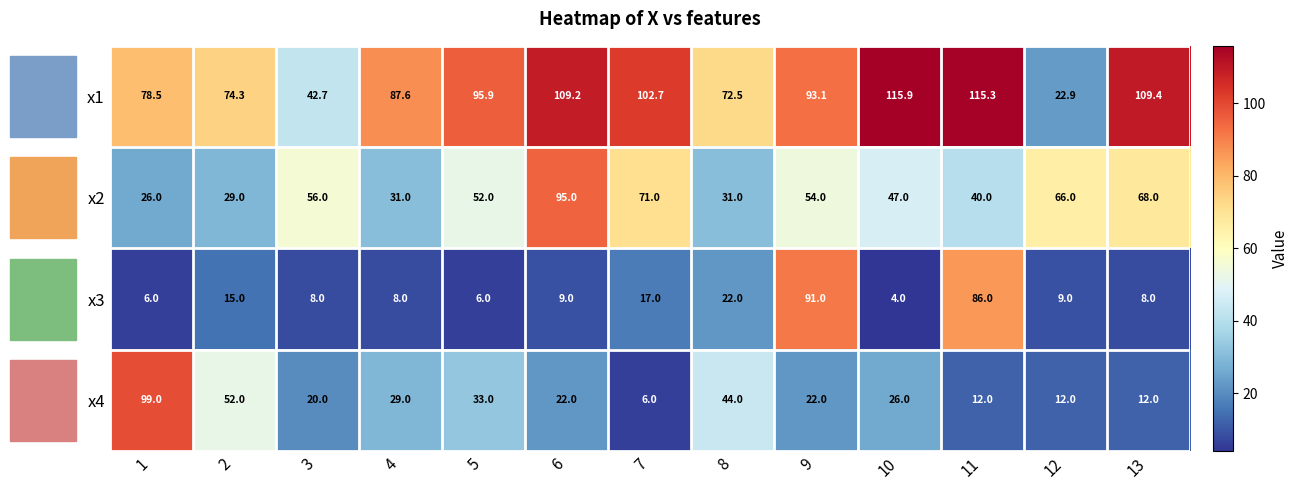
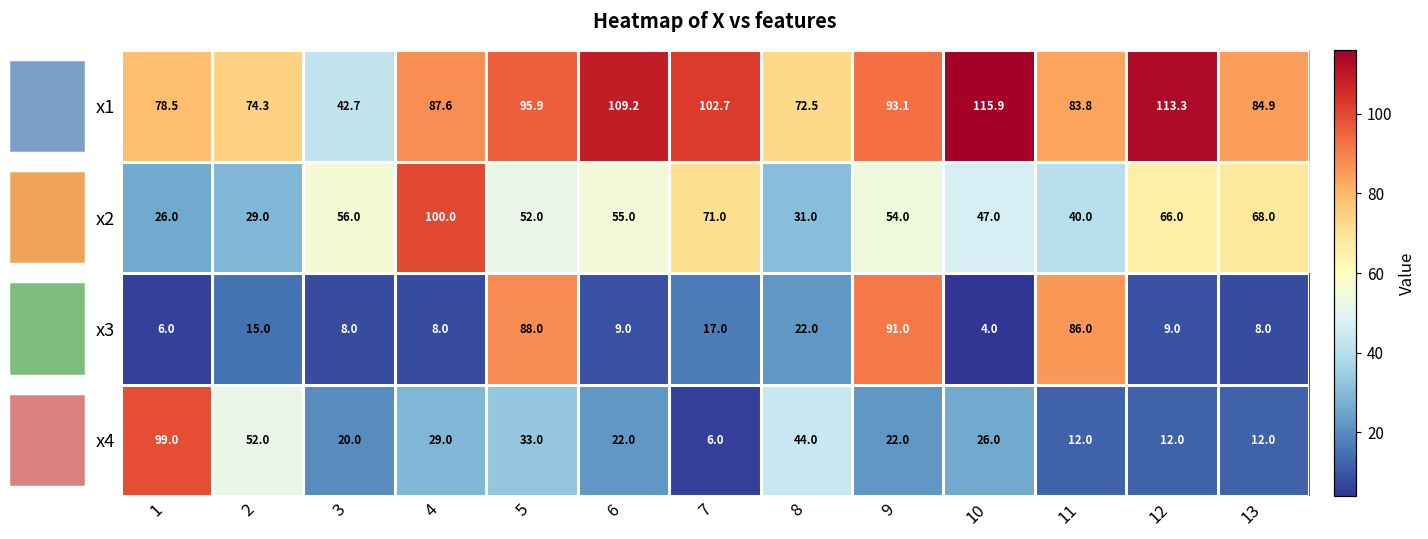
x1, 11: 115.3 -> 83.8
x1, 12: 22.9 -> 113.3
x1, 13: 109.4 -> 84.9
x2, 4: 31.0 -> 100.0
x2, 6: 95.0 -> 55.0
x3, 5: 6.0 -> 88.0
